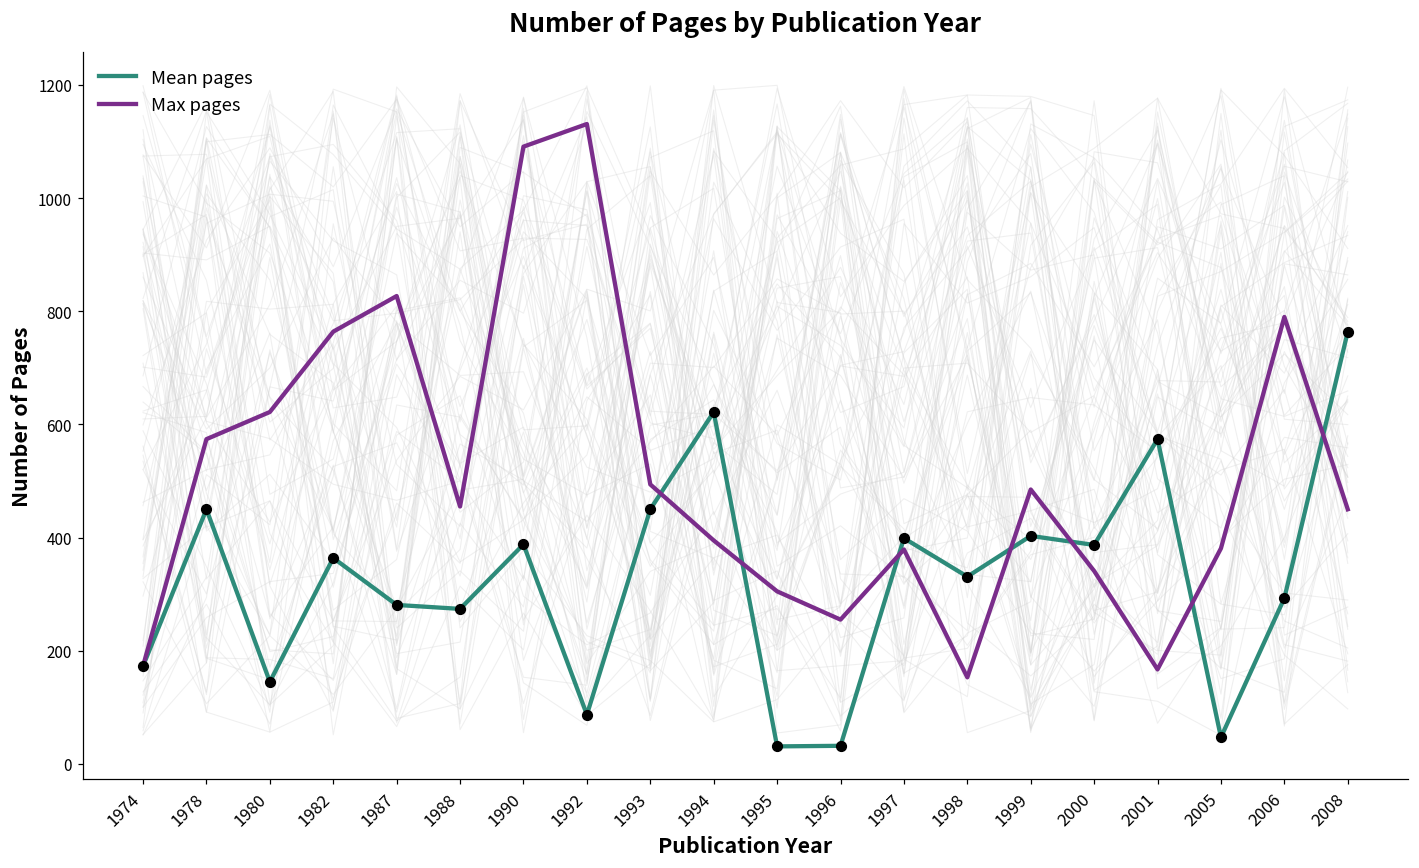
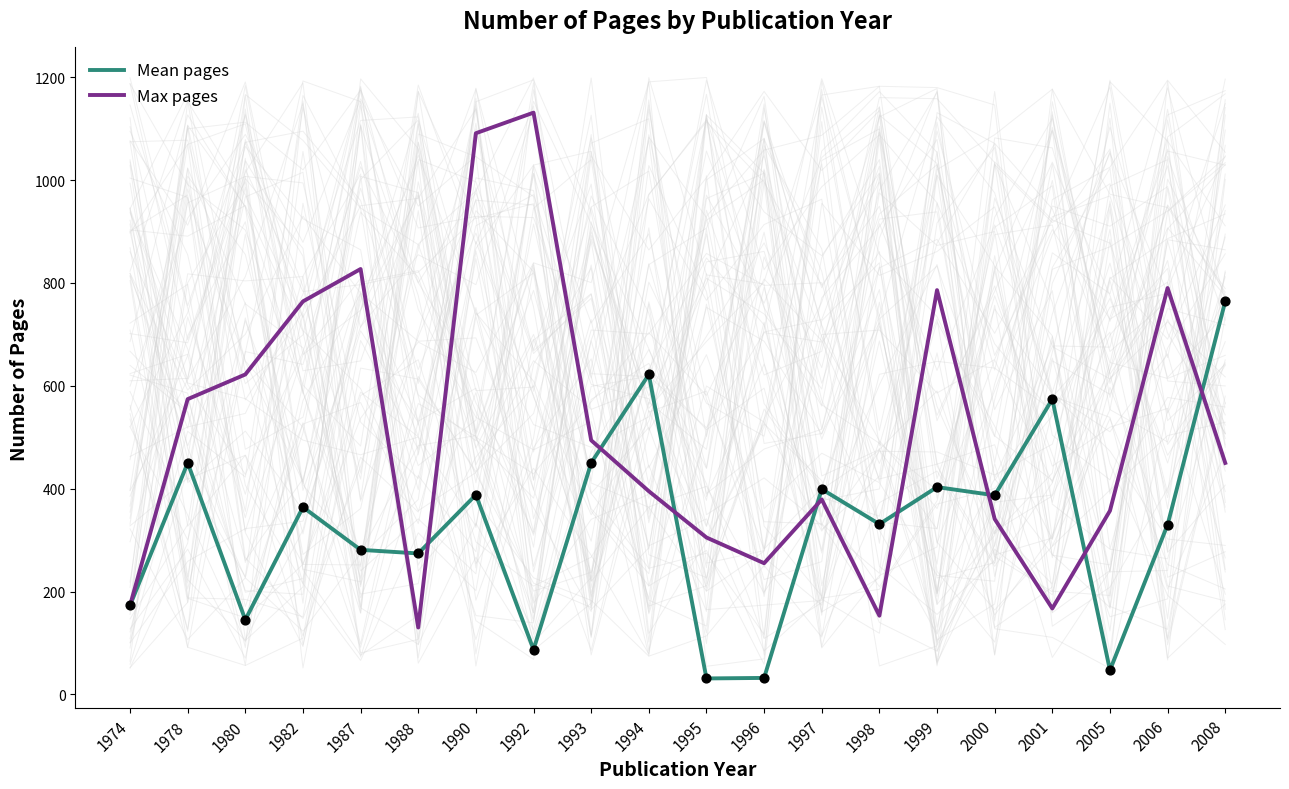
Max pages, 1988: 460 -> 130
Max pages, 1999: 490 -> 790
Max pages, 2005: 380 -> 360
Mean pages, 2006: 290 -> 330
